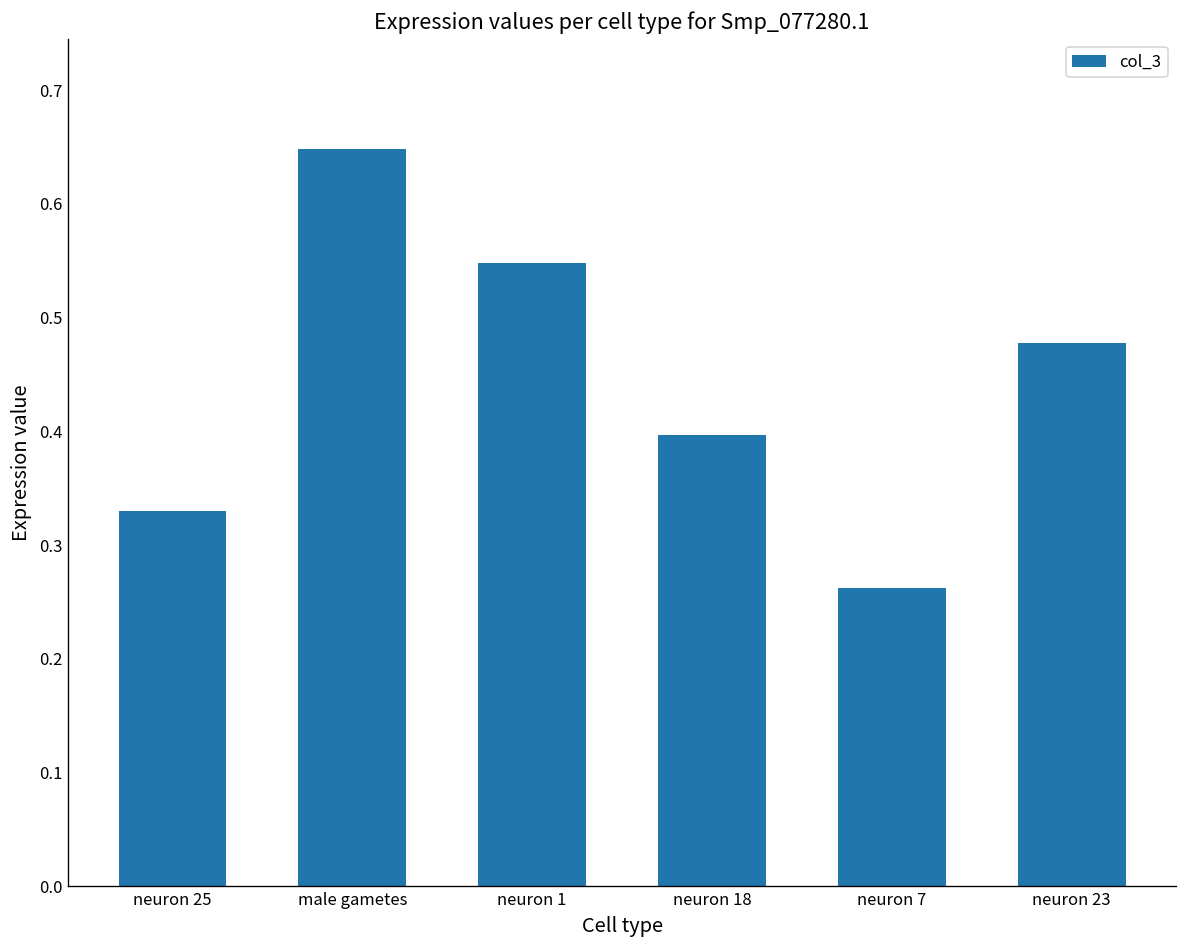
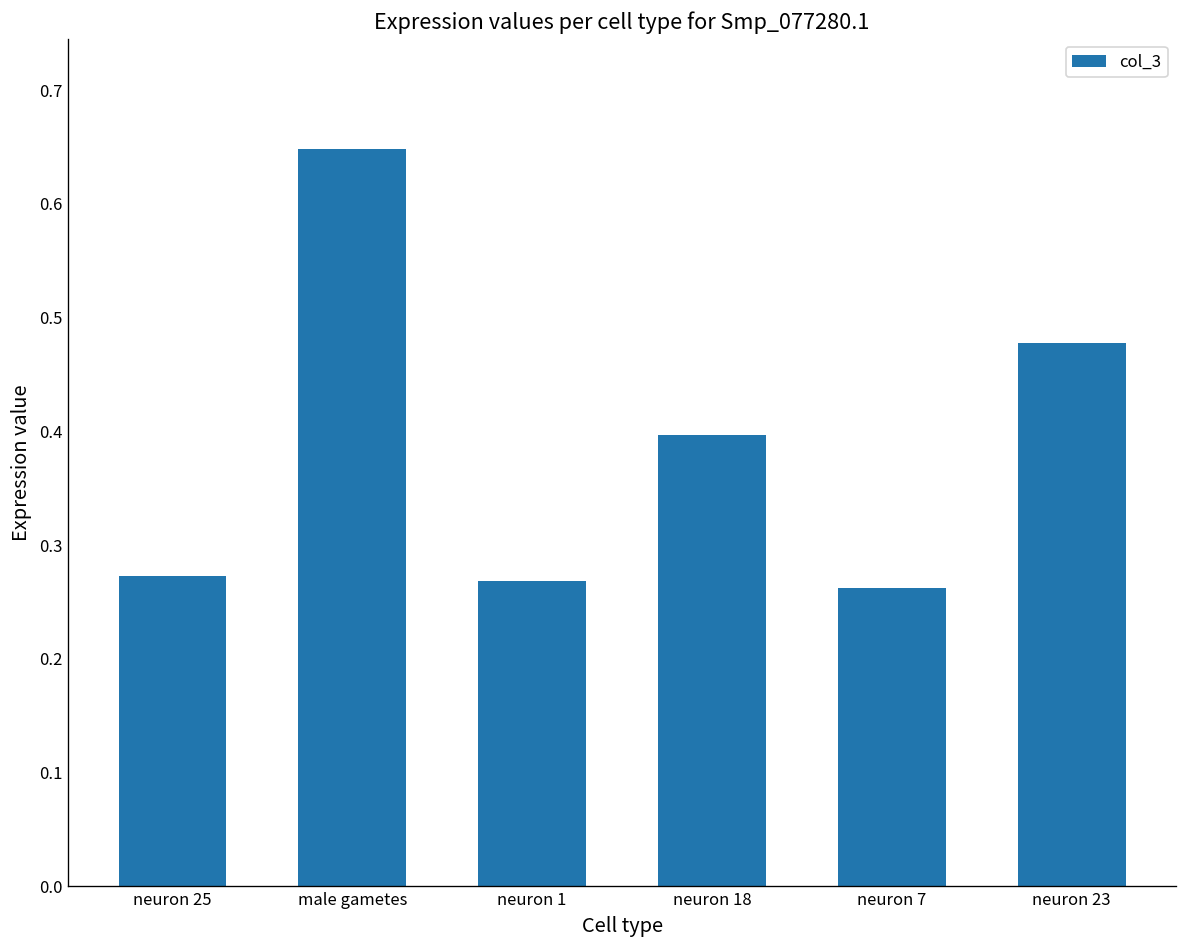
neuron 25: 0.33 -> 0.27
neuron 1: 0.55 -> 0.27
